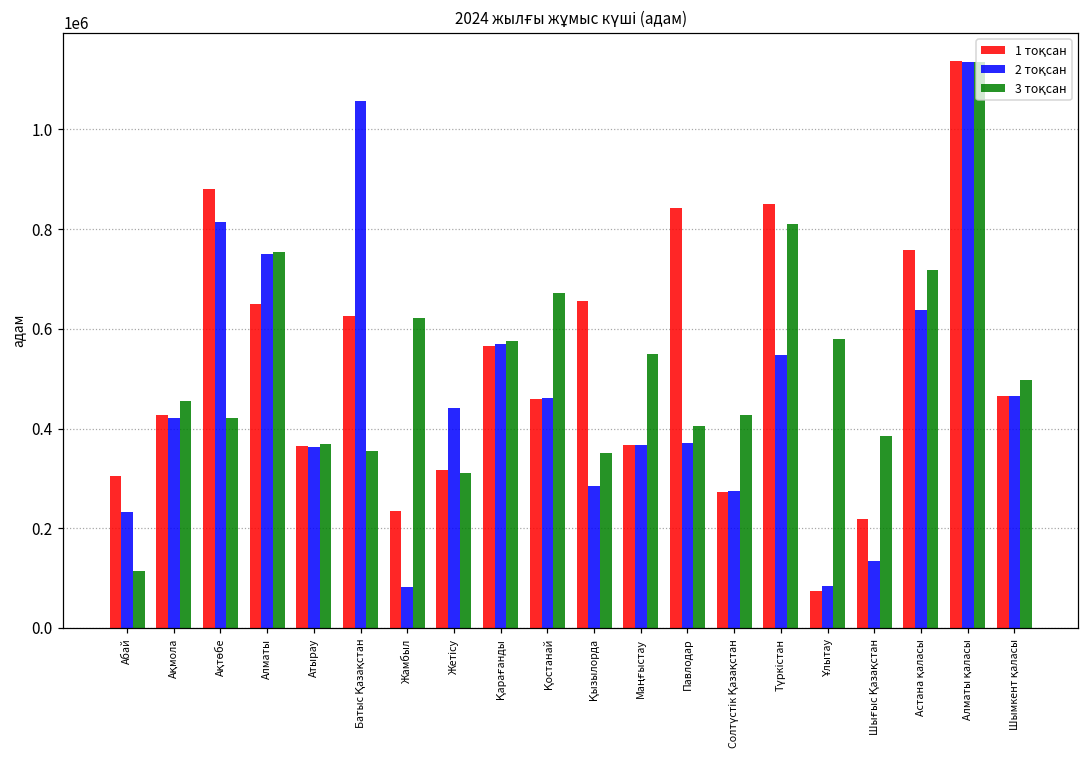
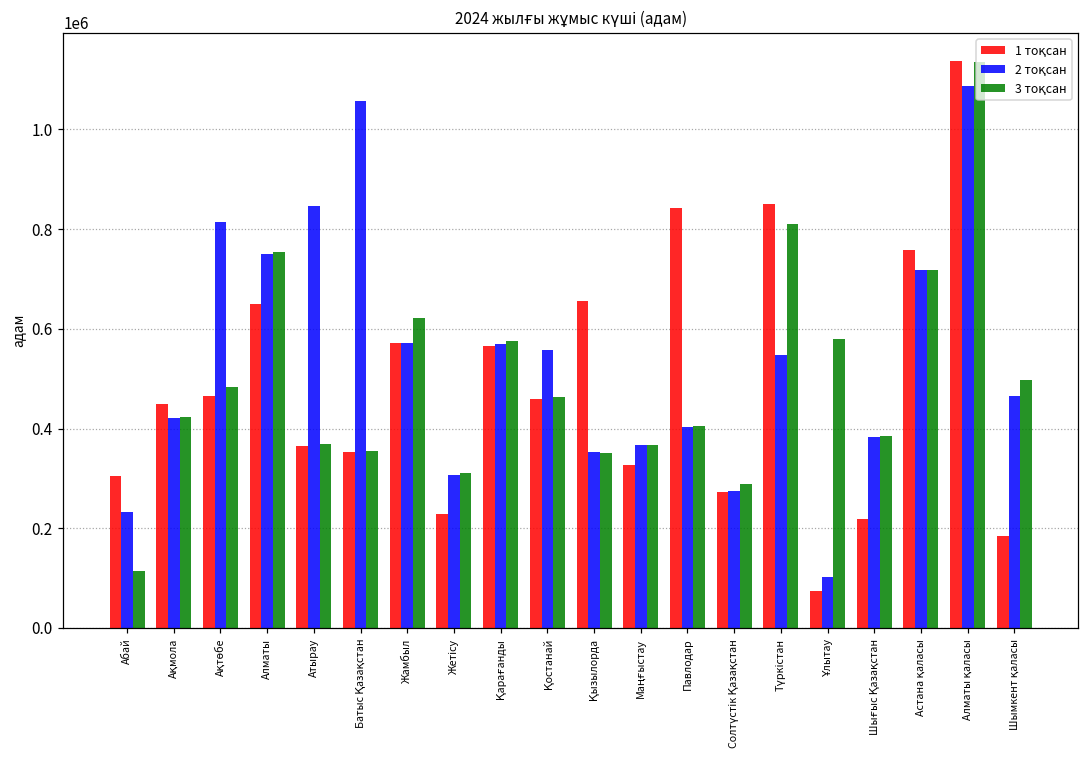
1 тоқсан, Ақмола: 430000 -> 450000
3 тоқсан, Ақмола: 460000 -> 420000
1 тоқсан, Ақтөбе: 880000 -> 470000
3 тоқсан, Ақтөбе: 420000 -> 480000
2 тоқсан, Атырау: 360000 -> 850000
1 тоқсан, Батыс Қазақстан: 630000 -> 350000
1 тоқсан, Жамбыл: 230000 -> 570000
2 тоқсан, Жамбыл: 80000 -> 570000
1 тоқсан, Жетісу: 320000 -> 230000
2 тоқсан, Жетісу: 440000 -> 310000
2 тоқсан, Қостанай: 460000 -> 560000
3 тоқсан, Қостанай: 670000 -> 460000
2 тоқсан, Қызылорда: 290000 -> 350000
1 тоқсан, Маңғыстау: 370000 -> 330000
3 тоқсан, Маңғыстау: 550000 -> 370000
2 тоқсан, Павлодар: 370000 -> 400000
3 тоқсан, Солтүстік Қазақстан: 430000 -> 290000
2 тоқсан, Ұлытау: 80000 -> 100000
2 тоқсан, Шығыс Қазақстан: 130000 -> 380000
2 тоқсан, Астана қаласы: 640000 -> 720000
2 тоқсан, Алматы қаласы: 1130000 -> 1090000
1 тоқсан, Шымкент қаласы: 460000 -> 190000
